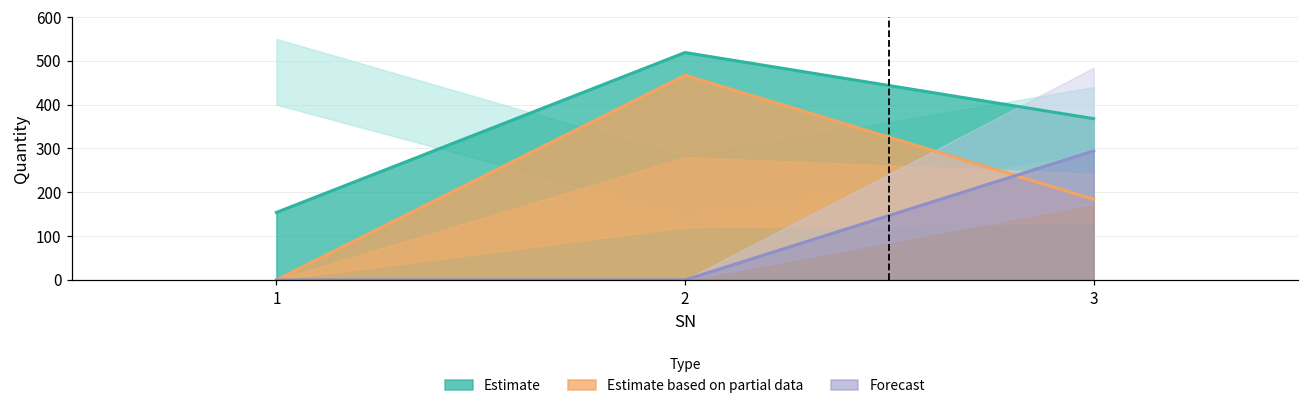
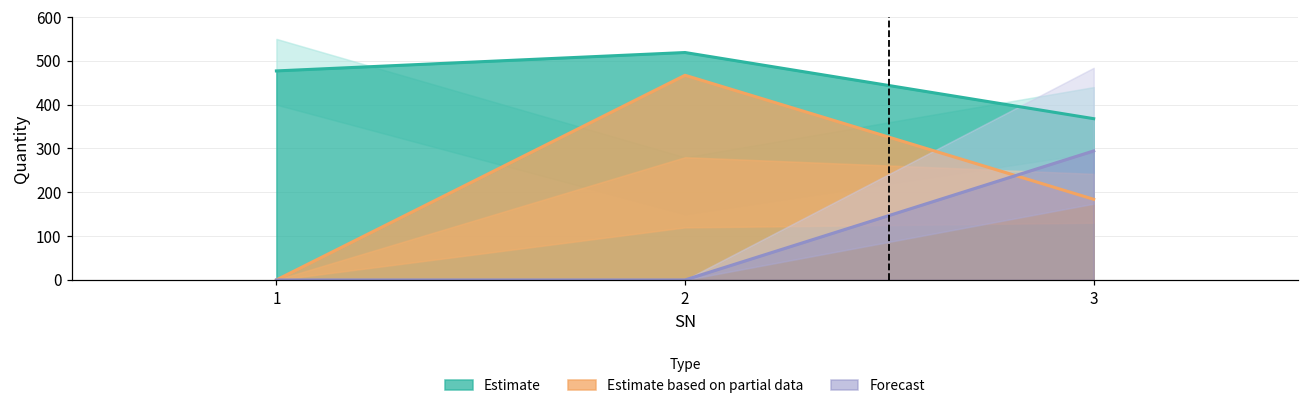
Estimate, 1: 150 -> 480
